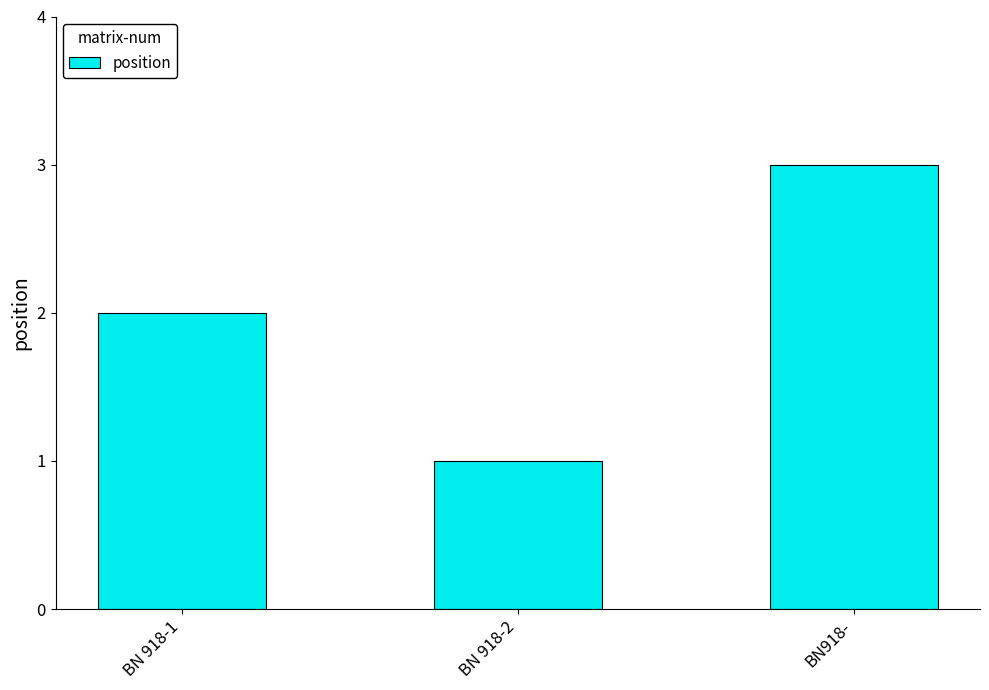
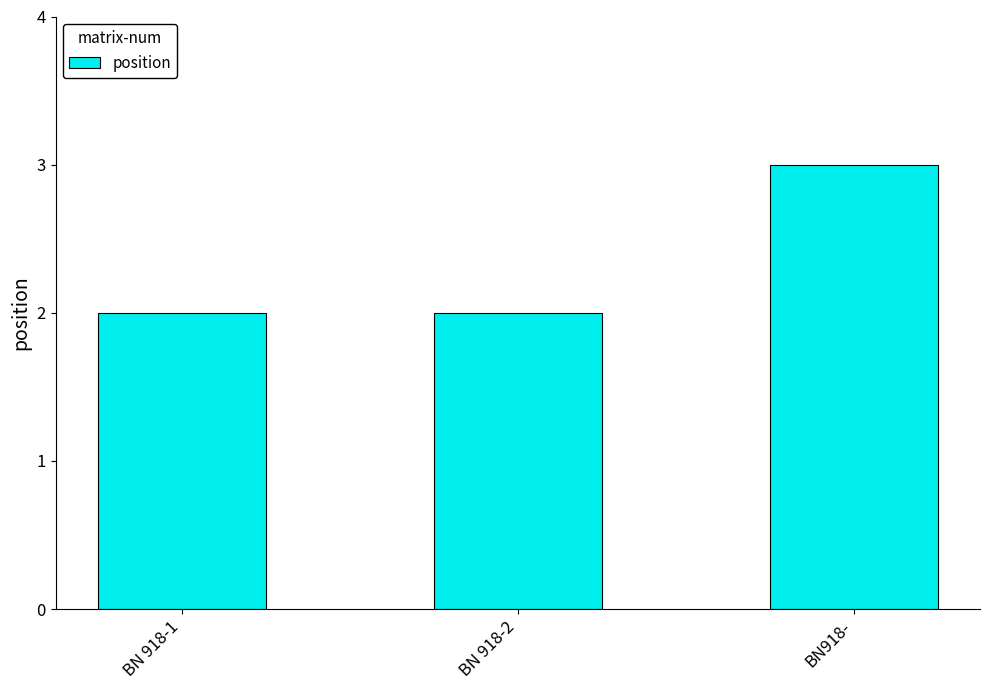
BN 918-2: 1 -> 2
